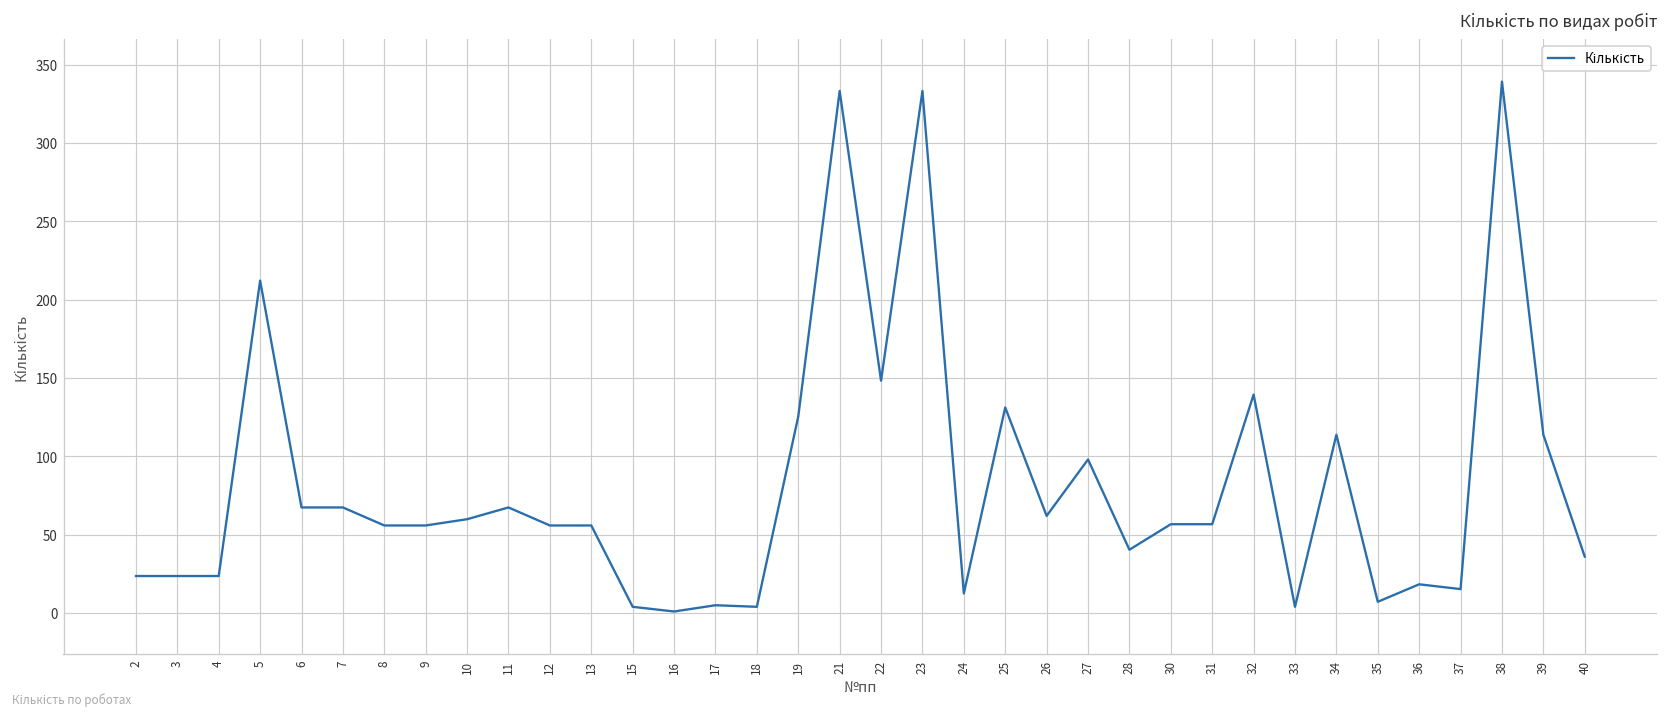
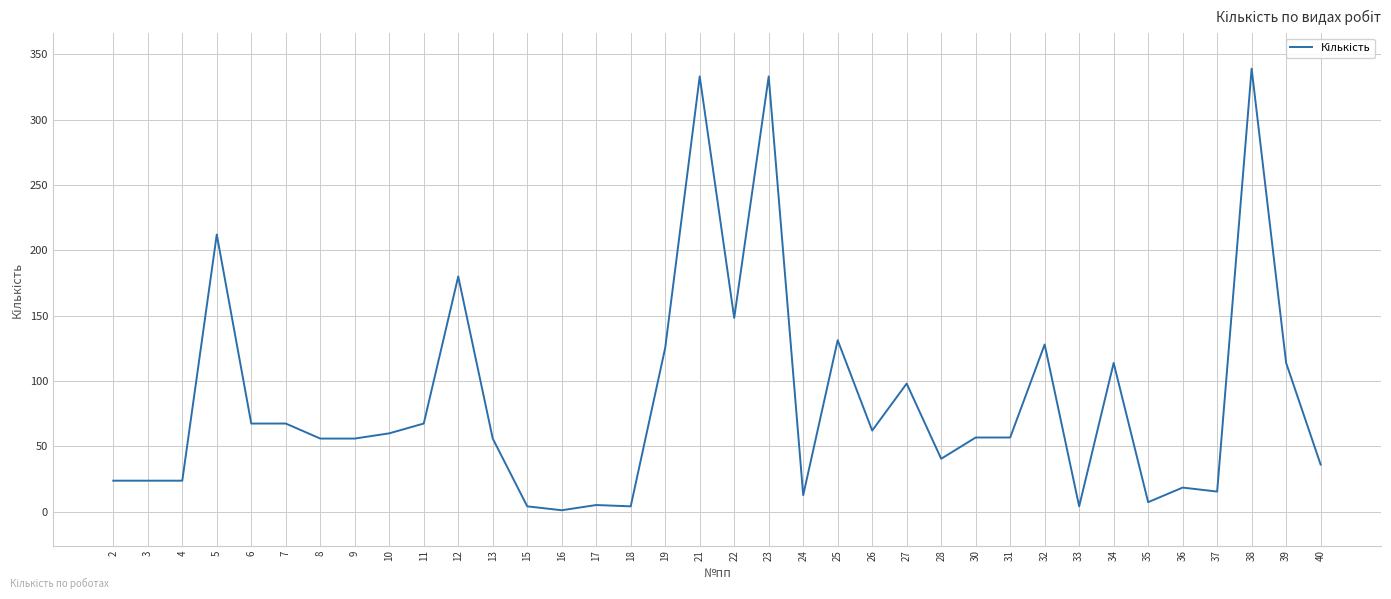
12: 56 -> 180
32: 139 -> 128
